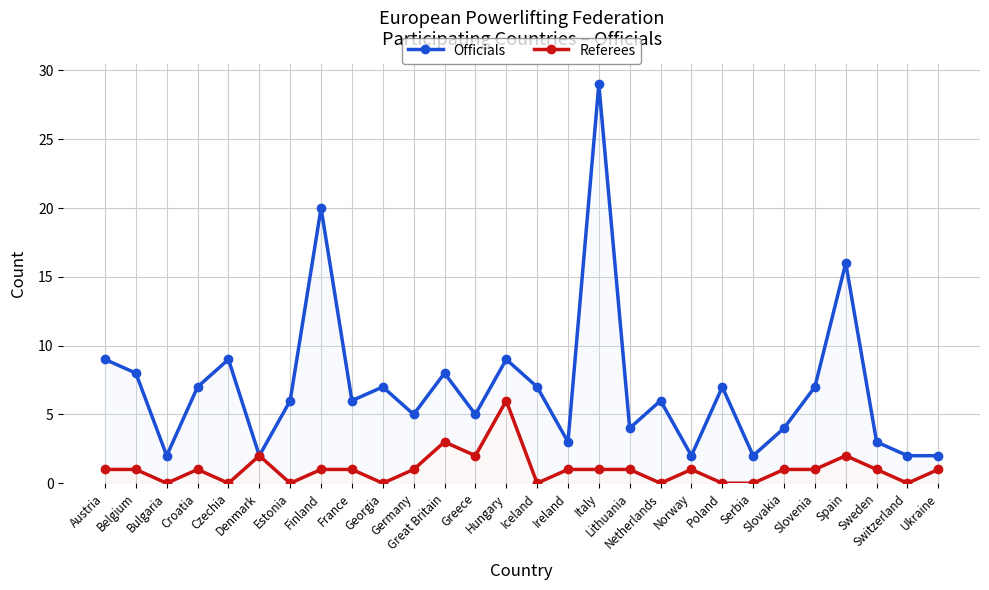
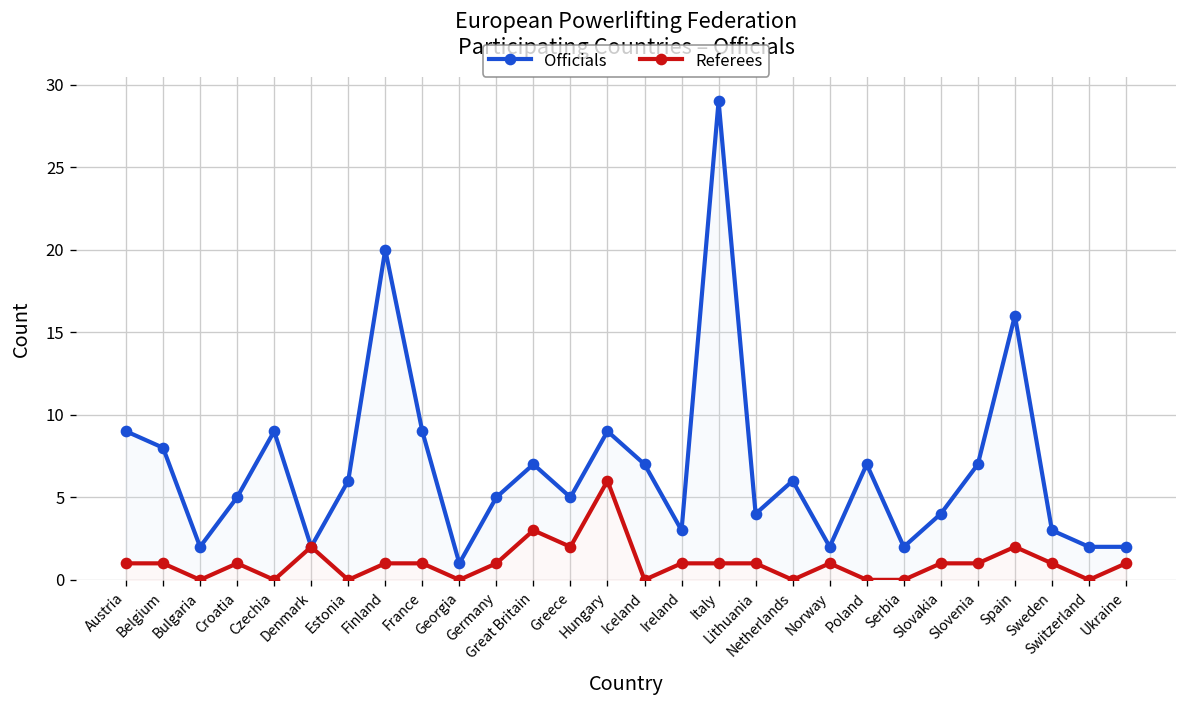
Officials, Croatia: 7 -> 5
Officials, France: 6 -> 9
Officials, Georgia: 7 -> 1
Officials, Great Britain: 8 -> 7
